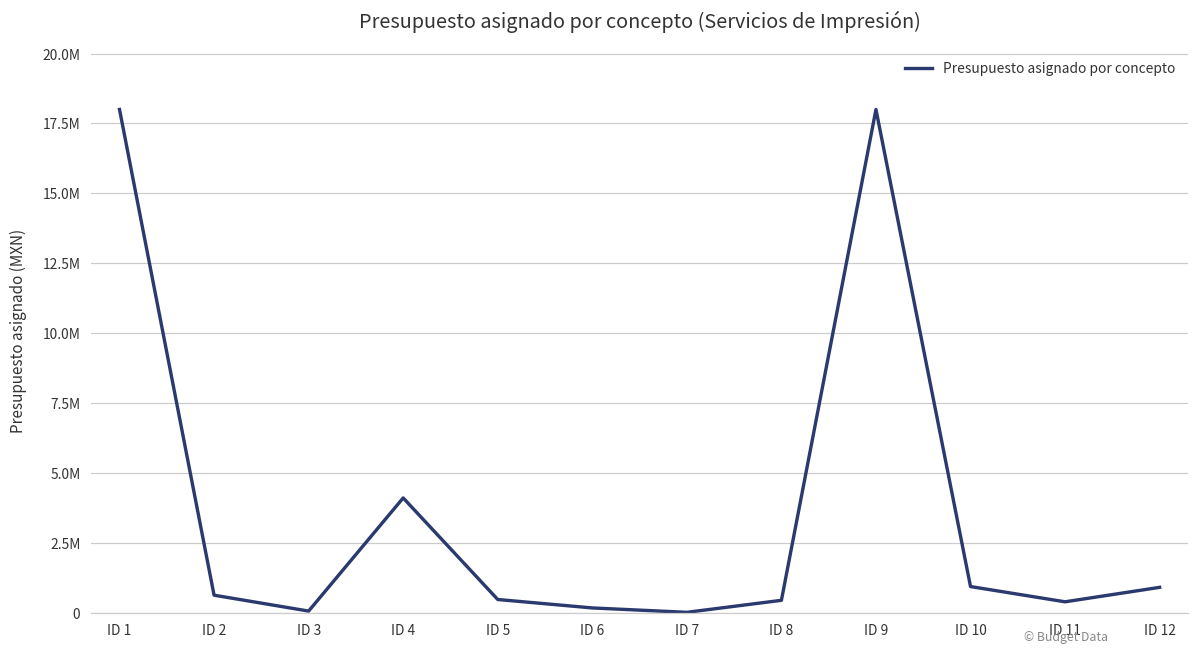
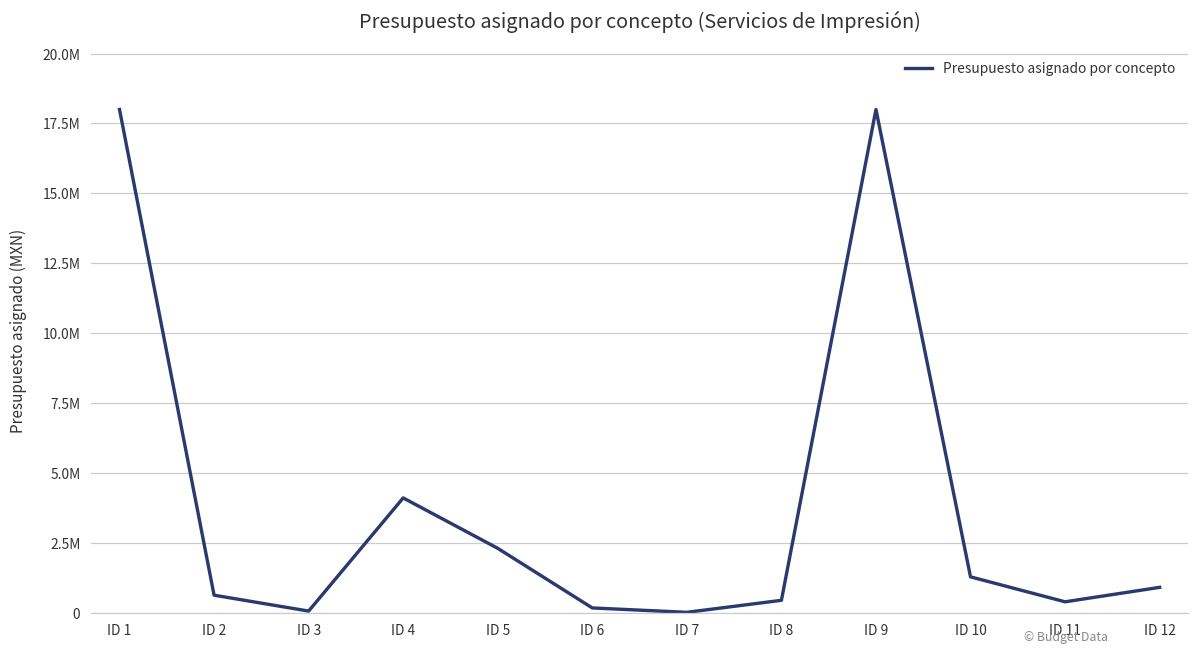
ID 5: 500000 -> 2300000
ID 10: 900000 -> 1300000
